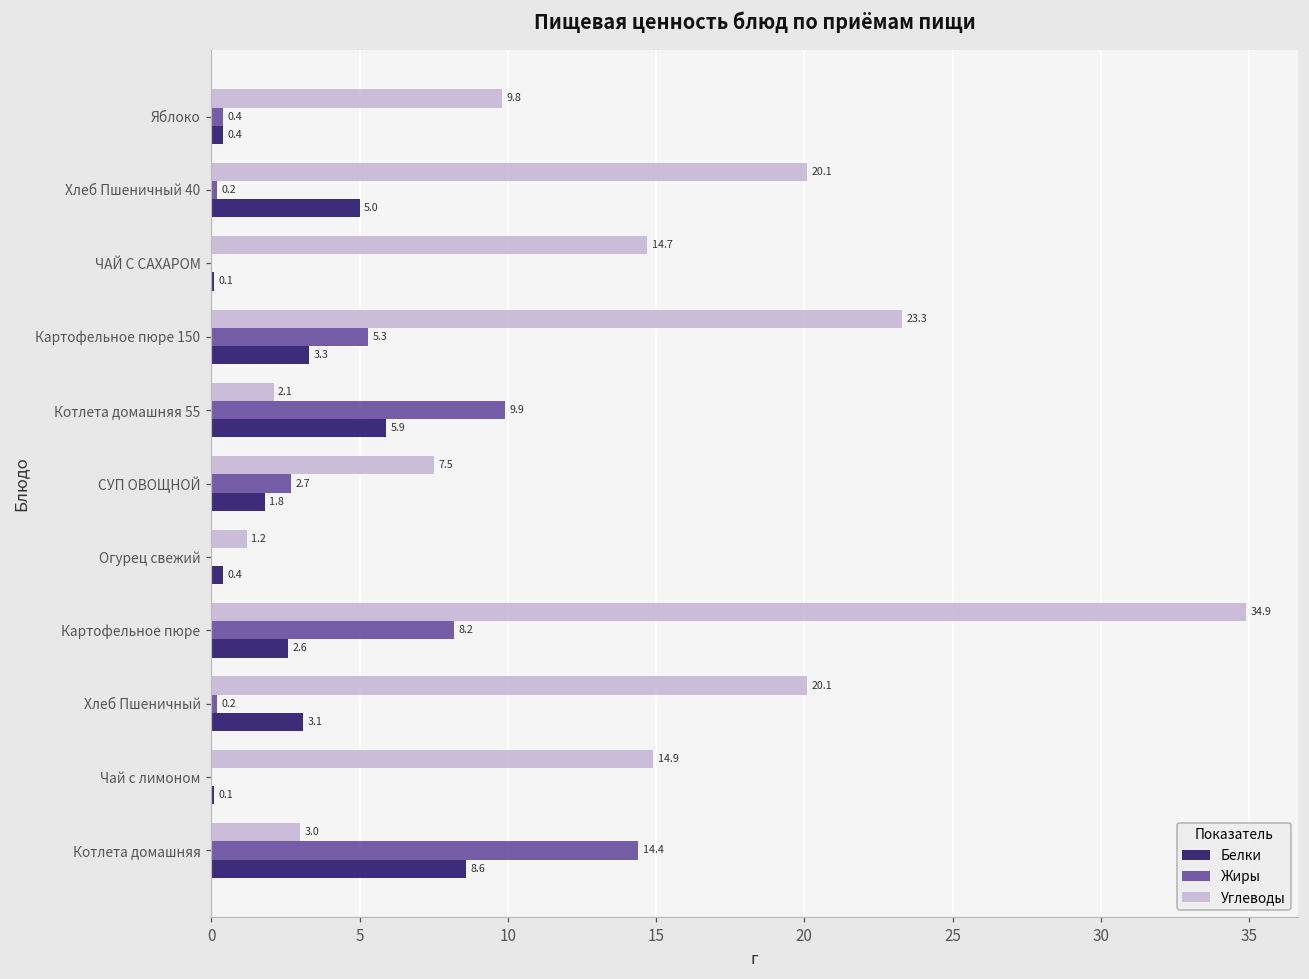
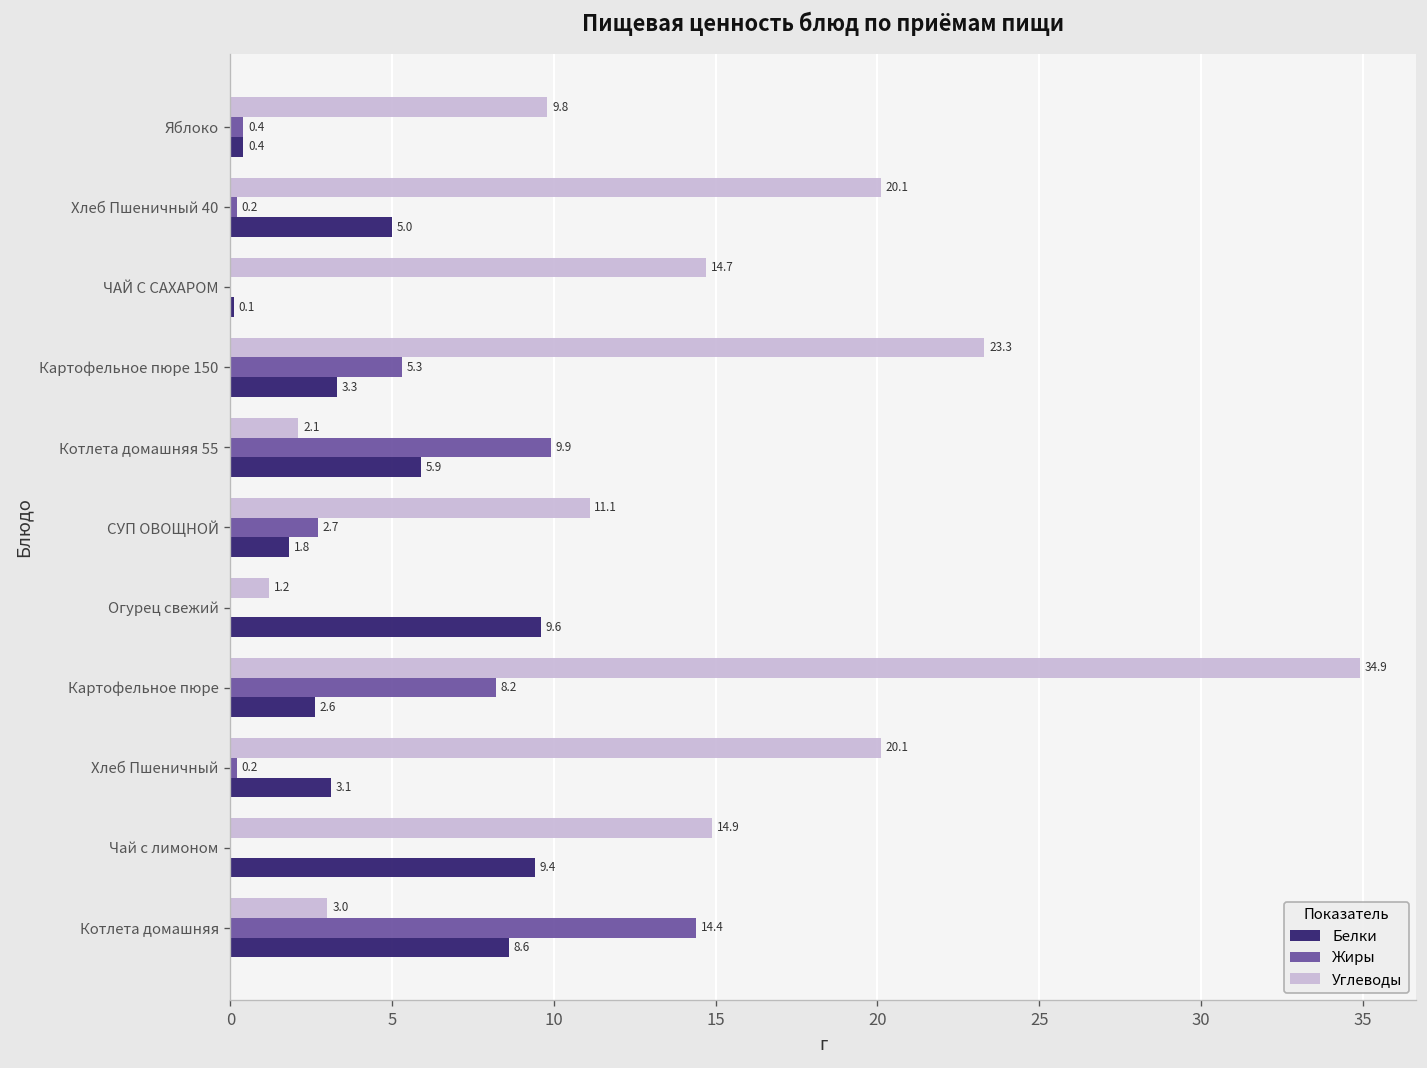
Углеводы, СУП ОВОЩНОЙ: 7.5 -> 11.1
Белки, Огурец свежий: 0.4 -> 9.6
Белки, Чай с лимоном: 0.1 -> 9.4
